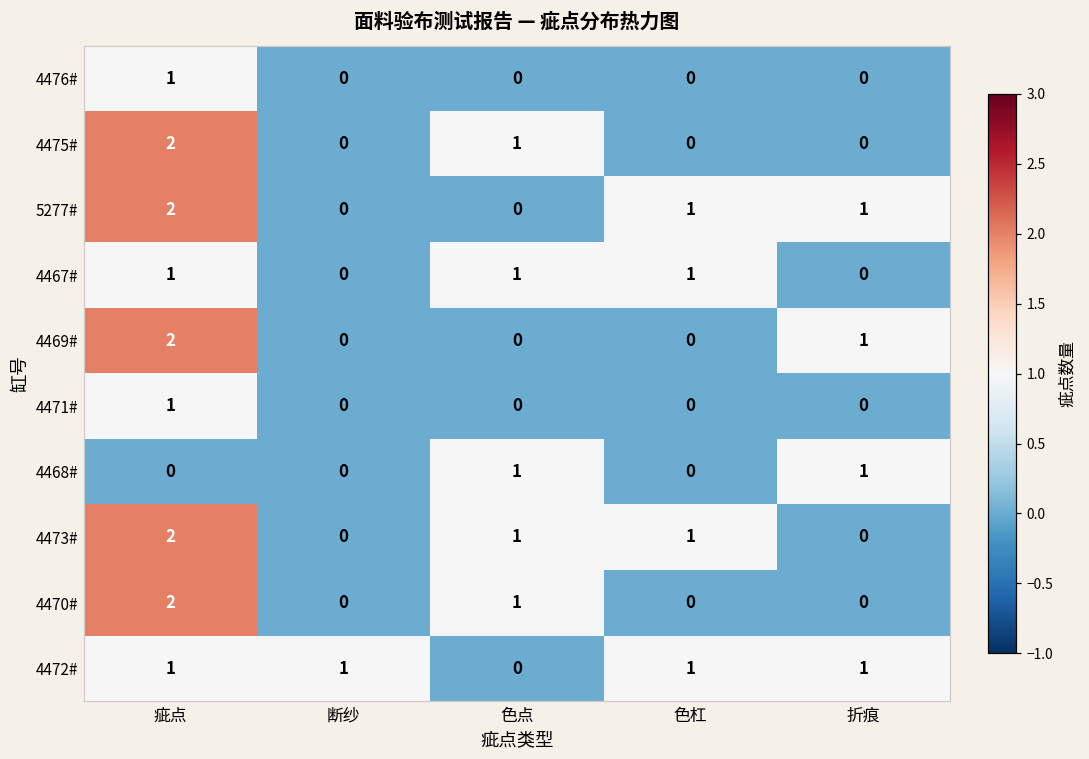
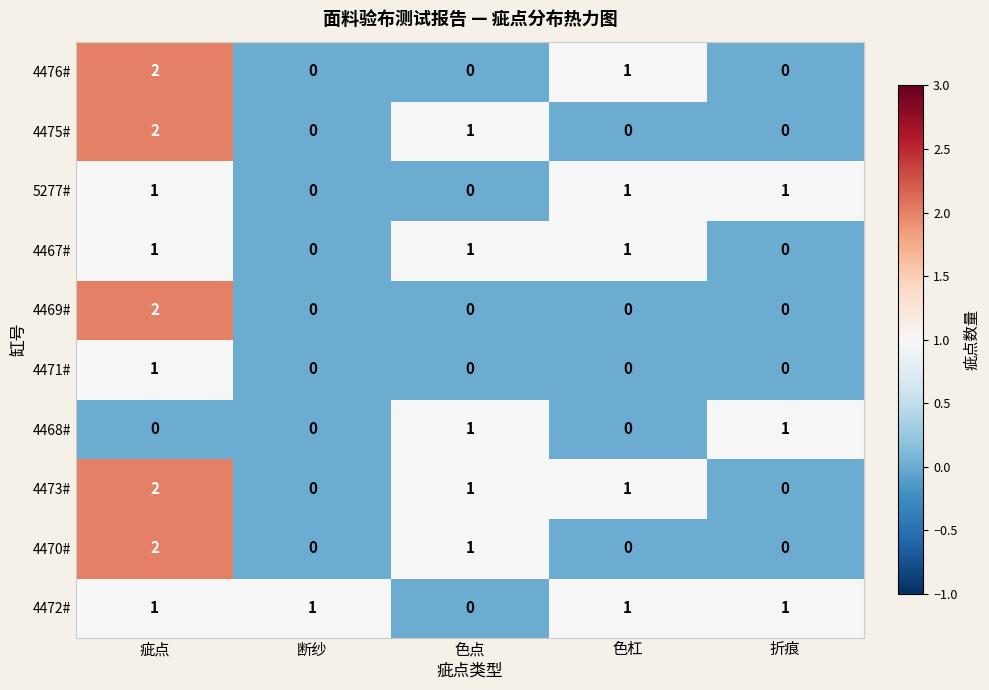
4476#, 疵点: 1 -> 2
4476#, 色杠: 0 -> 1
5277#, 疵点: 2 -> 1
4469#, 折痕: 1 -> 0
